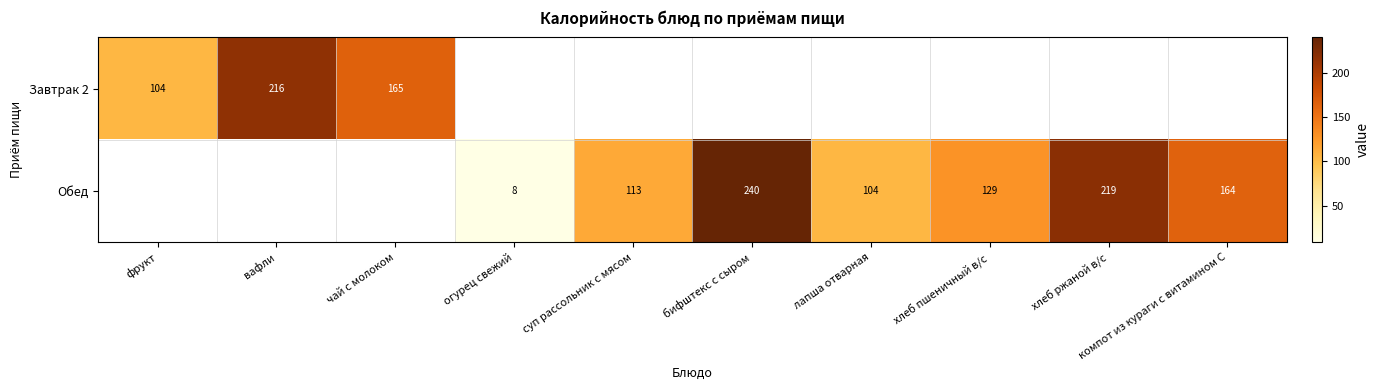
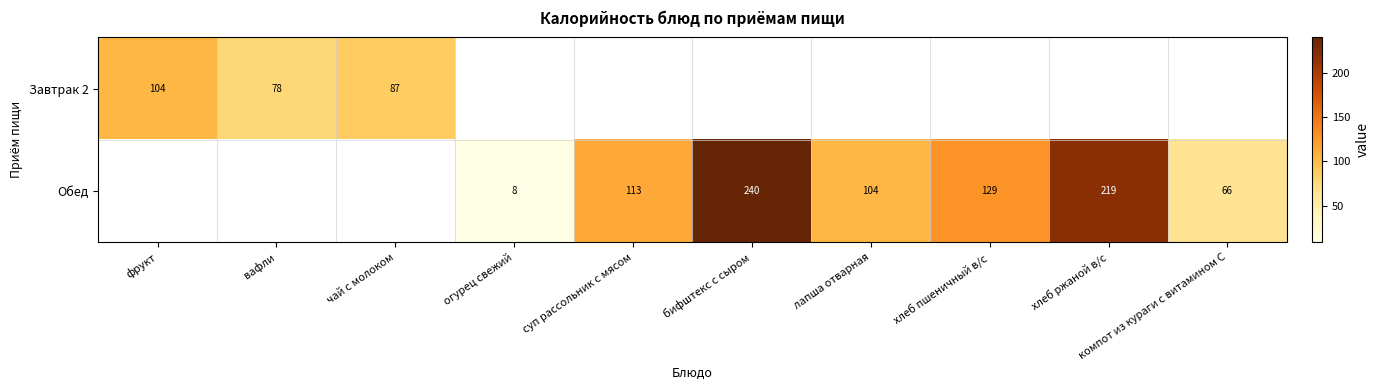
Завтрак 2, вафли: 216 -> 78
Завтрак 2, чай с молоком: 165 -> 87
Обед, компот из кураги с витамином С: 164 -> 66
